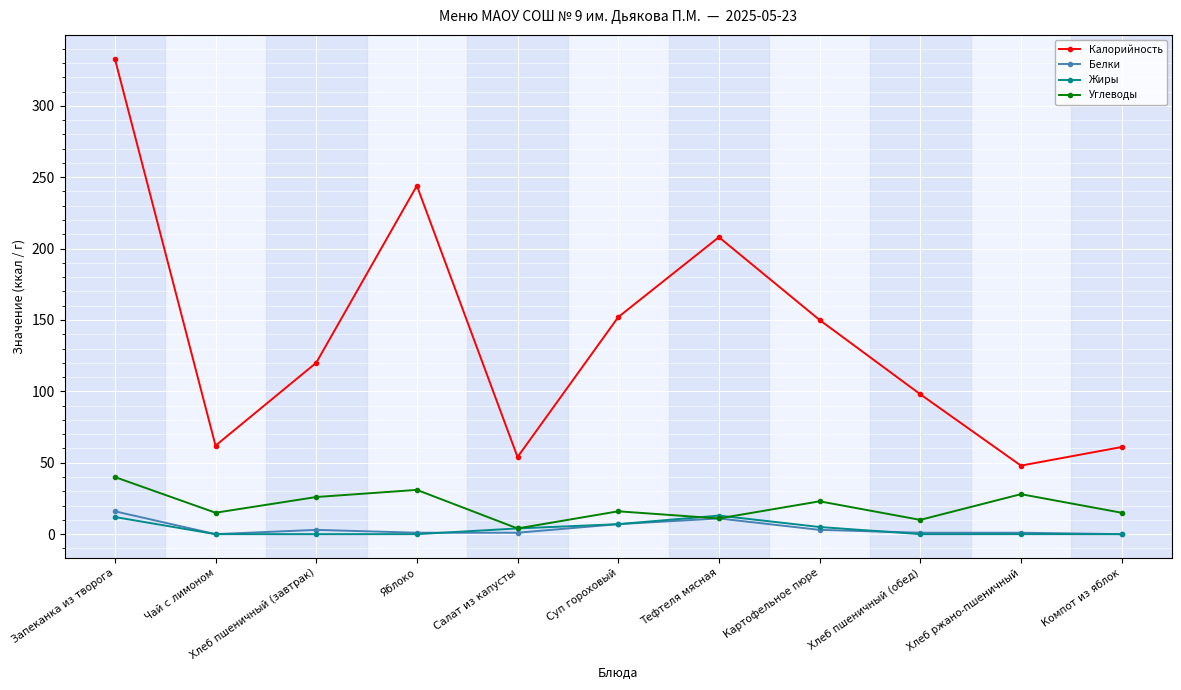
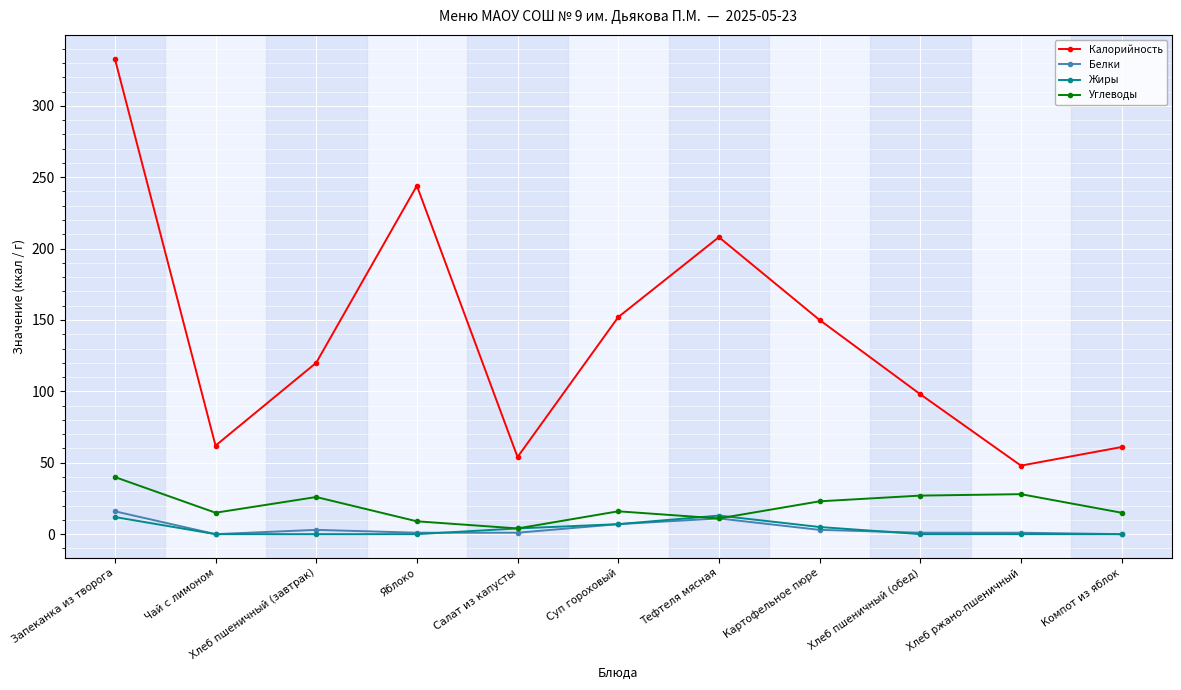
Углеводы, Яблоко: 31 -> 9
Углеводы, Хлеб пшеничный (обед): 10 -> 27
